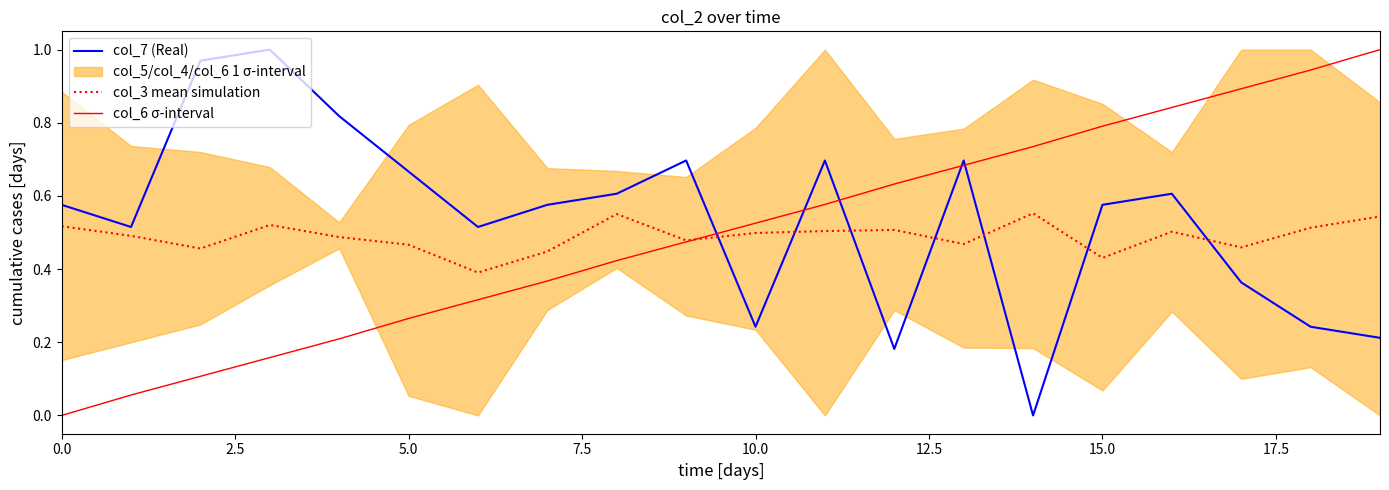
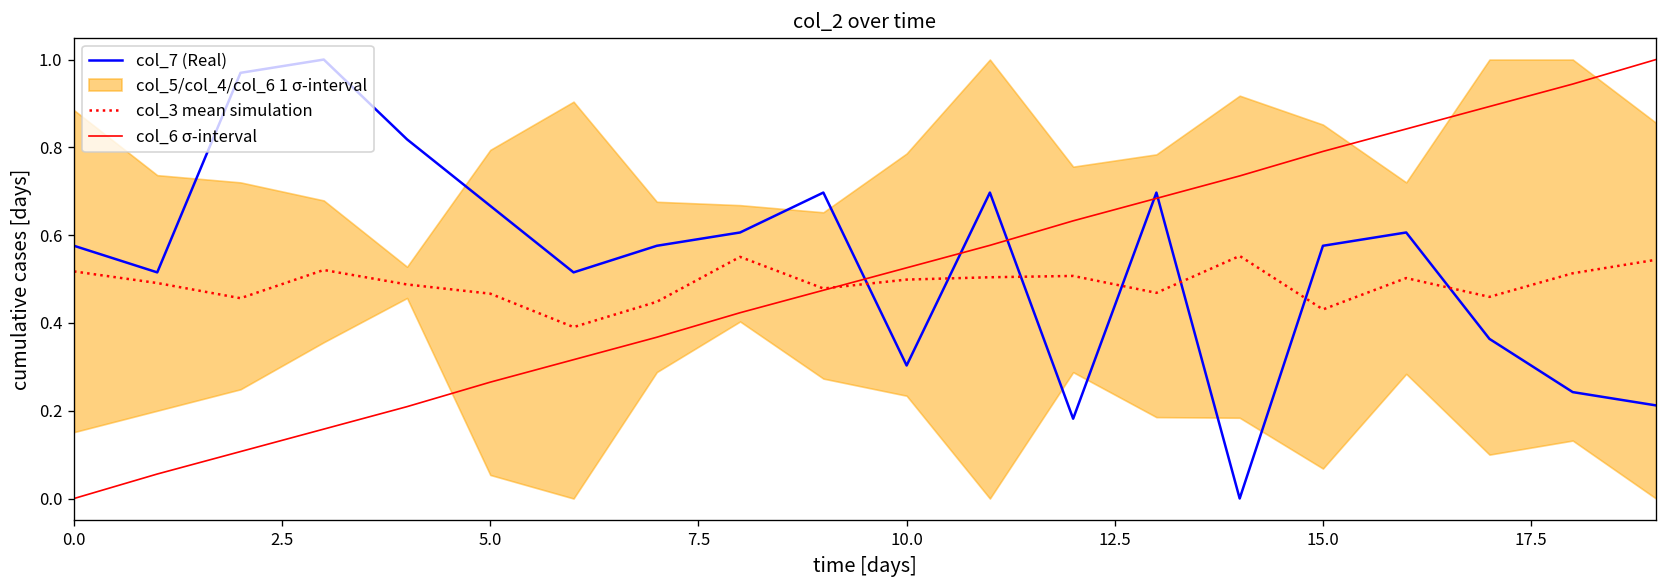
col_7 (Real), 10.0: 0.24 -> 0.30
